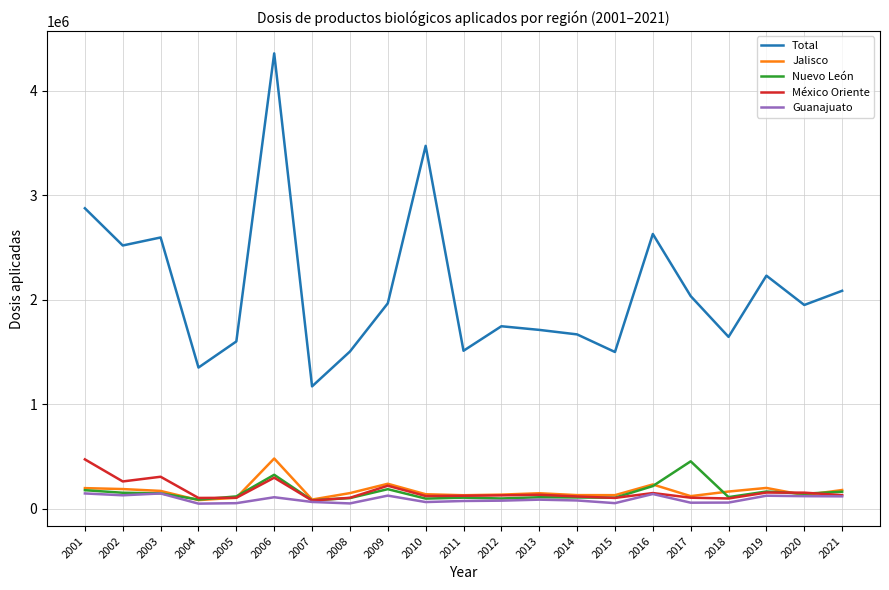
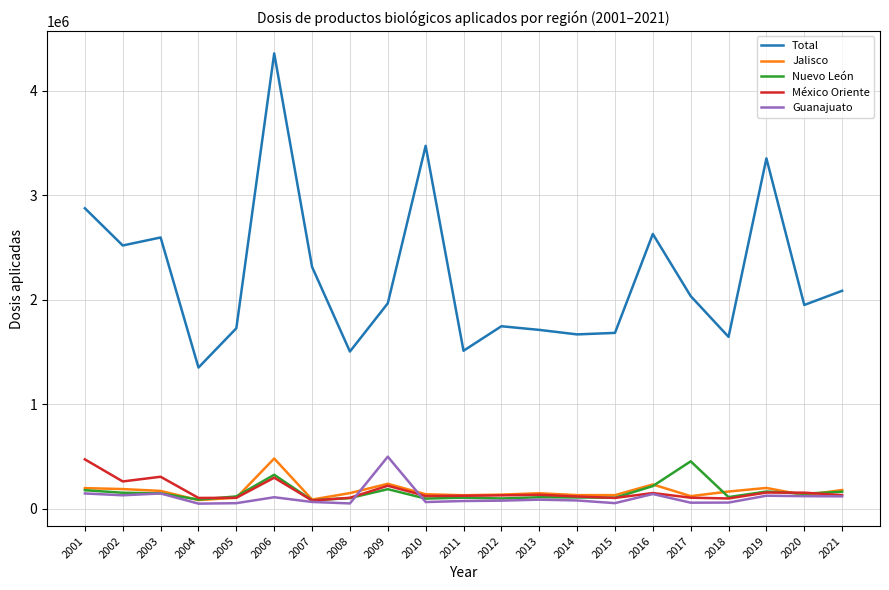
Total, 2005: 1600000 -> 1730000
Total, 2007: 1170000 -> 2320000
Guanajuato, 2009: 130000 -> 500000
Total, 2015: 1500000 -> 1680000
Total, 2019: 2230000 -> 3350000
